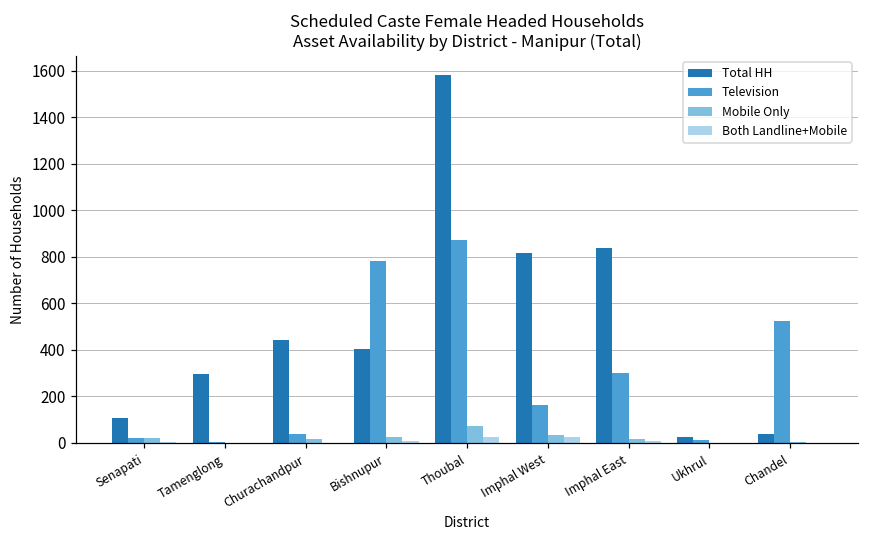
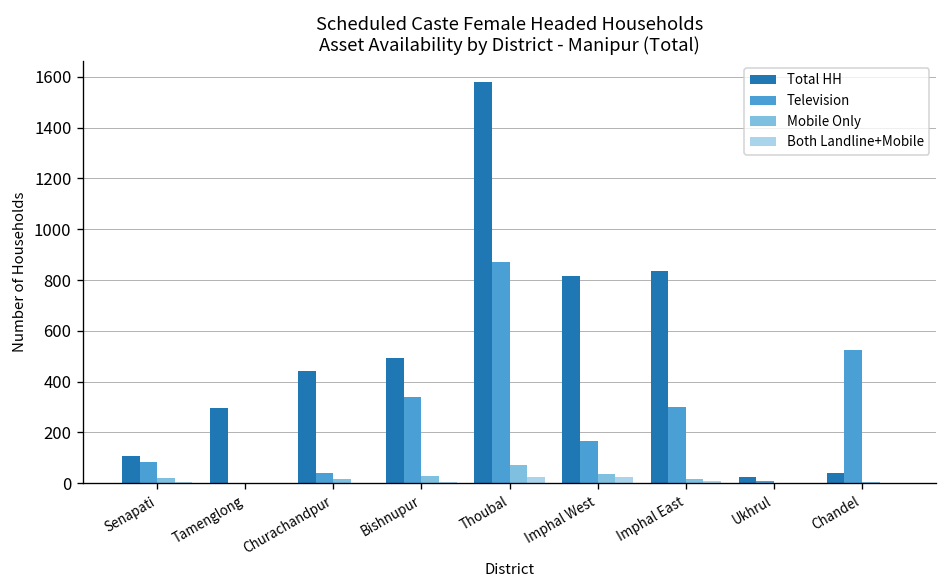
Television, Senapati: 20 -> 80
Total HH, Bishnupur: 400 -> 490
Television, Bishnupur: 780 -> 340
